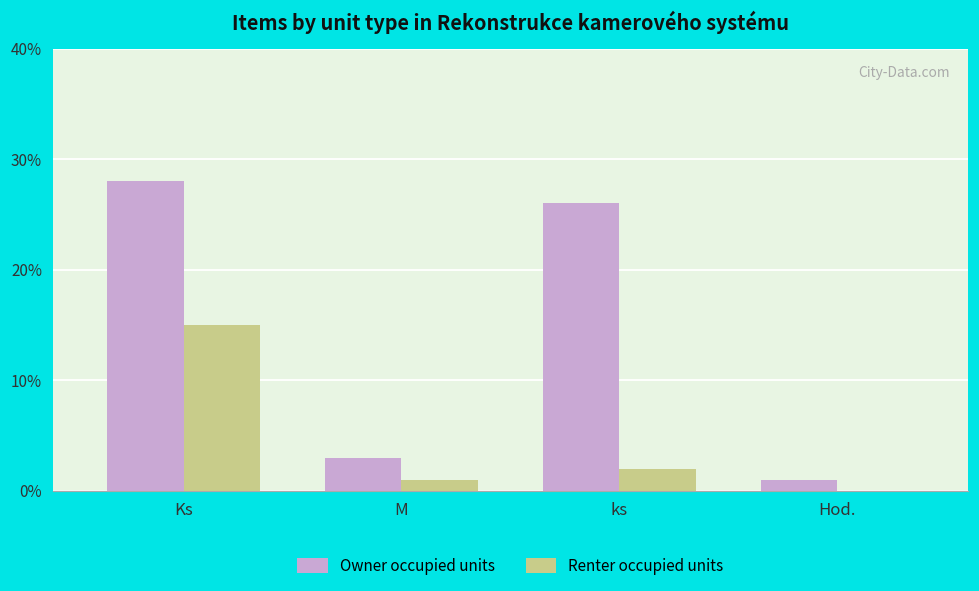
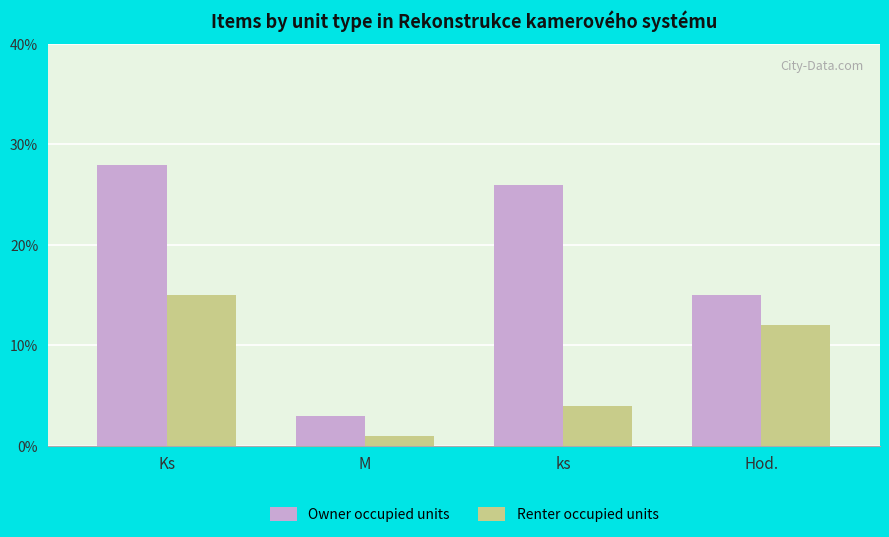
Renter occupied units, ks: 2% -> 4%
Owner occupied units, Hod.: 1% -> 15%
Renter occupied units, Hod.: 0% -> 12%
